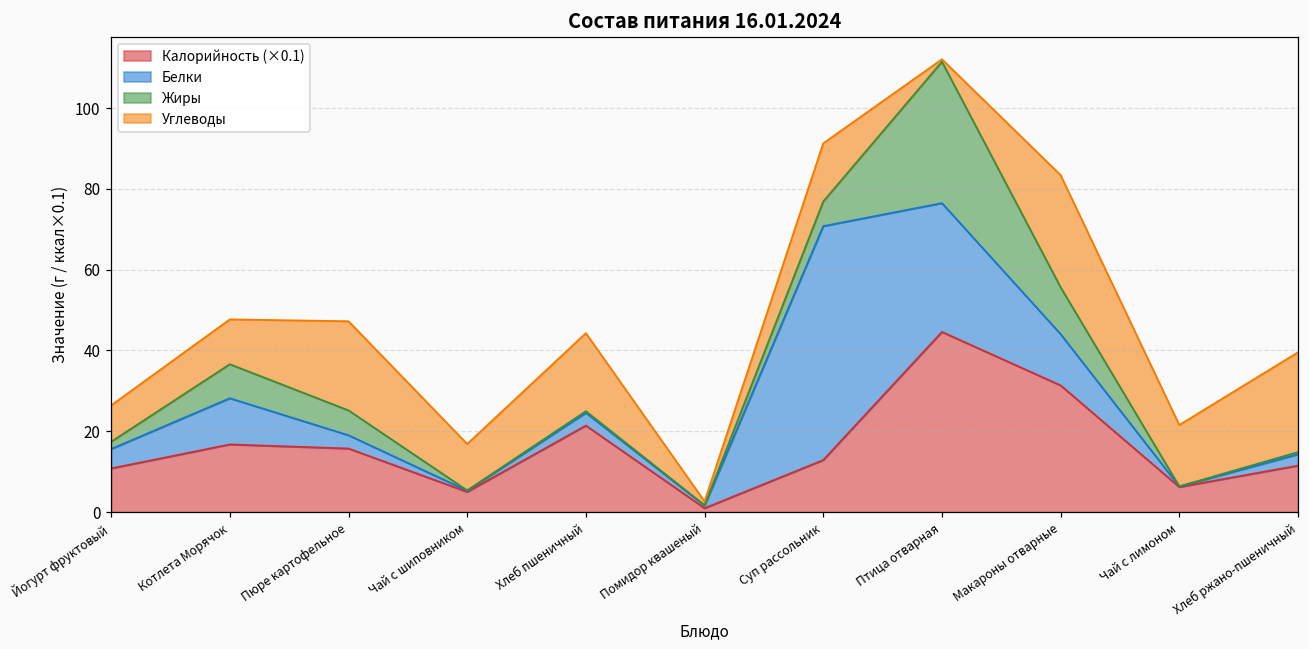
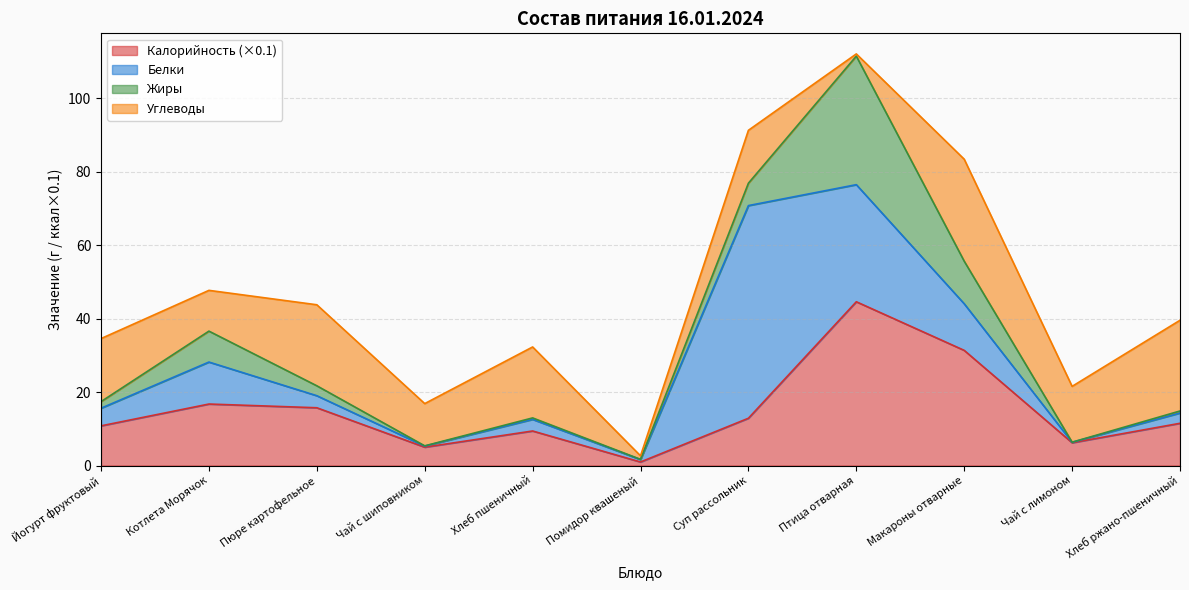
Углеводы, Йогурт фруктовый: 9 -> 17
Жиры, Пюре картофельное: 6 -> 3
Калорийность (×0.1), Хлеб пшеничный: 21 -> 9
